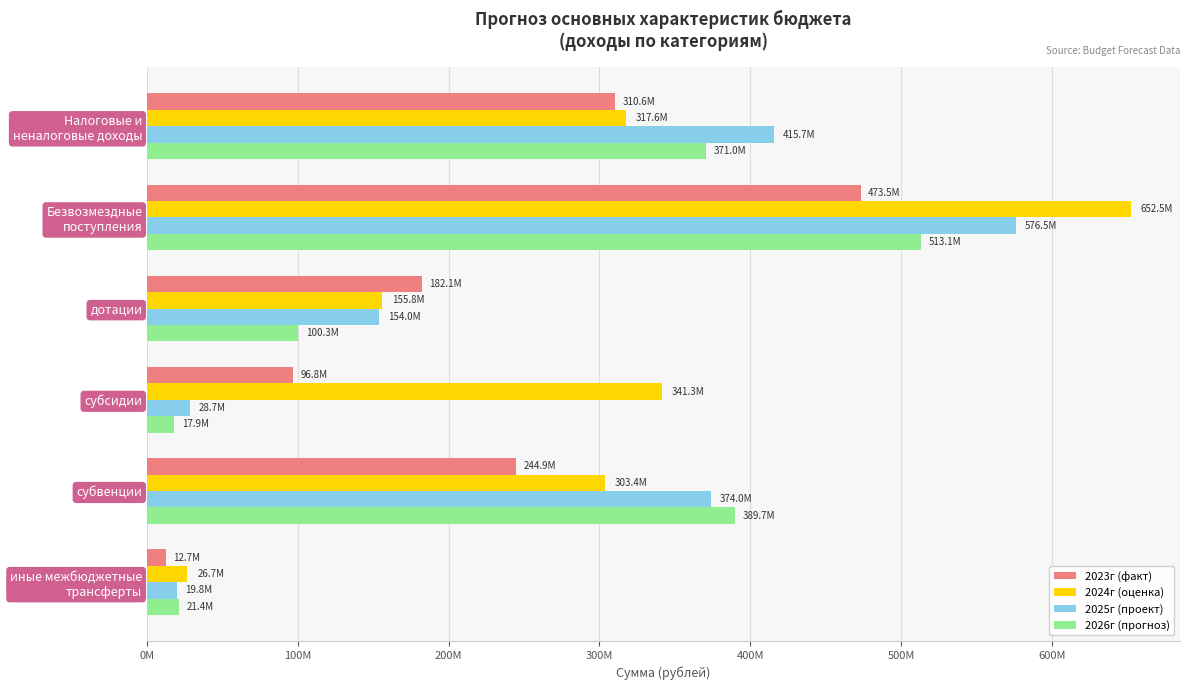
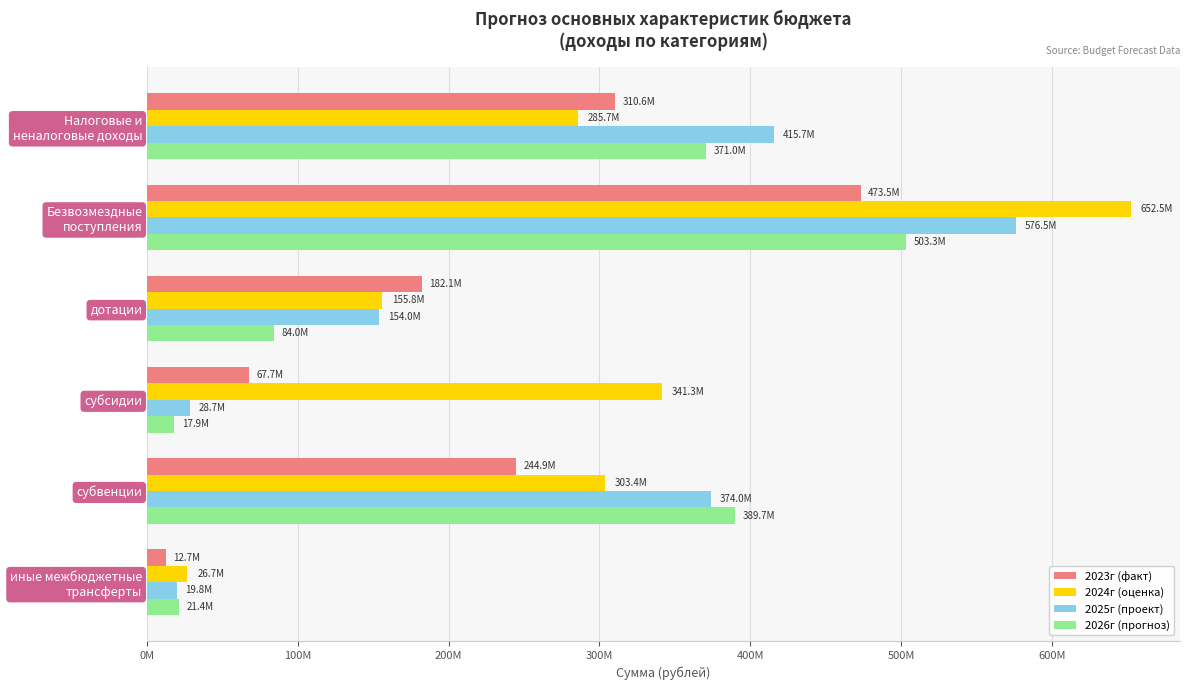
2024г (оценка), Налоговые и неналоговые доходы: 317.6M -> 285.7M
2026г (прогноз), Безвозмездные поступления: 513.1M -> 503.3M
2026г (прогноз), дотации: 100.3M -> 84.0M
2023г (факт), субсидии: 96.8M -> 67.7M
